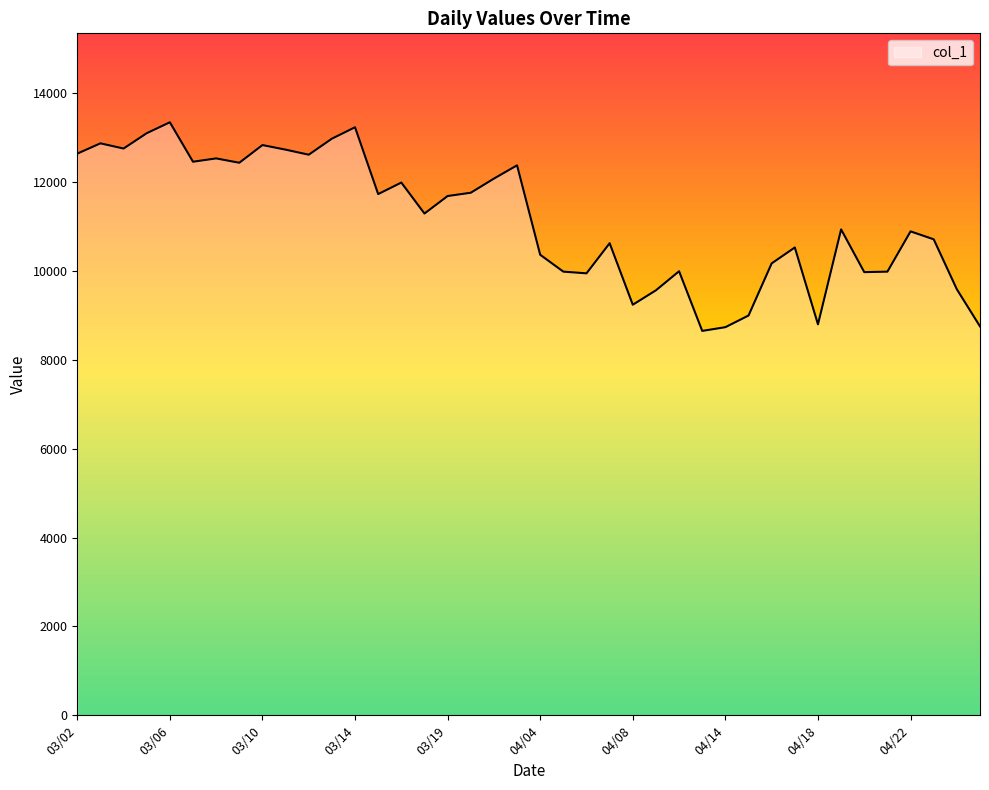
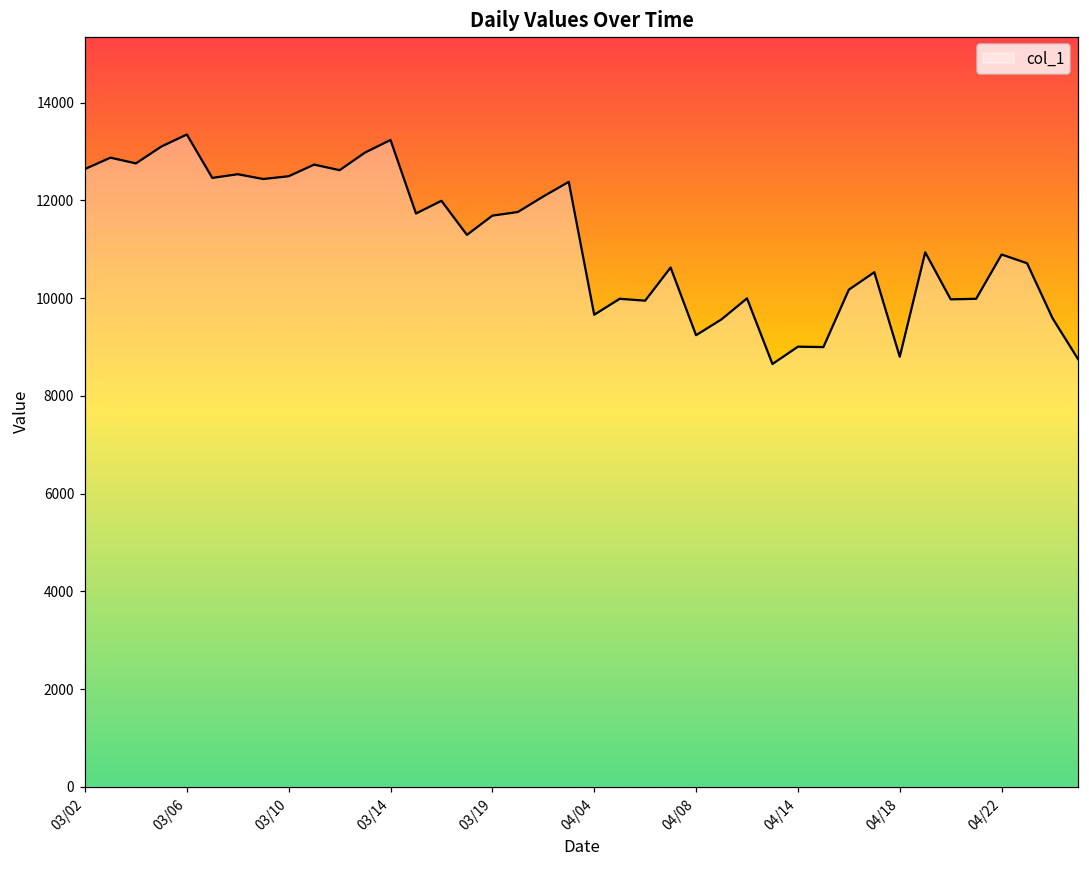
03/10: 12800 -> 12500
04/04: 10400 -> 9700
04/14: 8700 -> 9000
